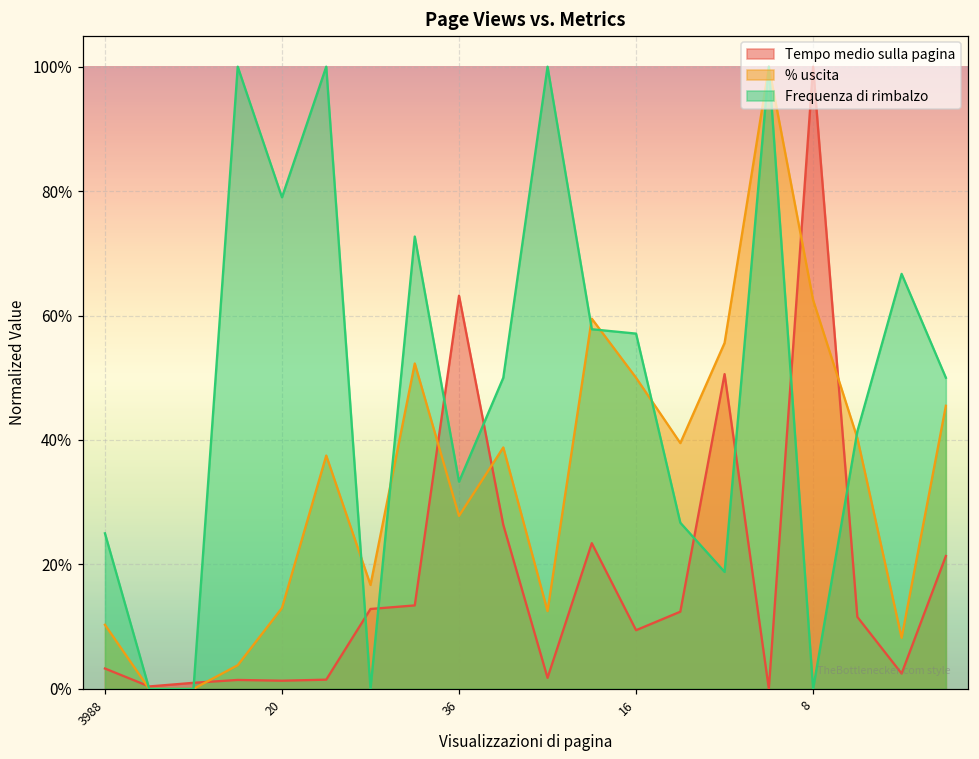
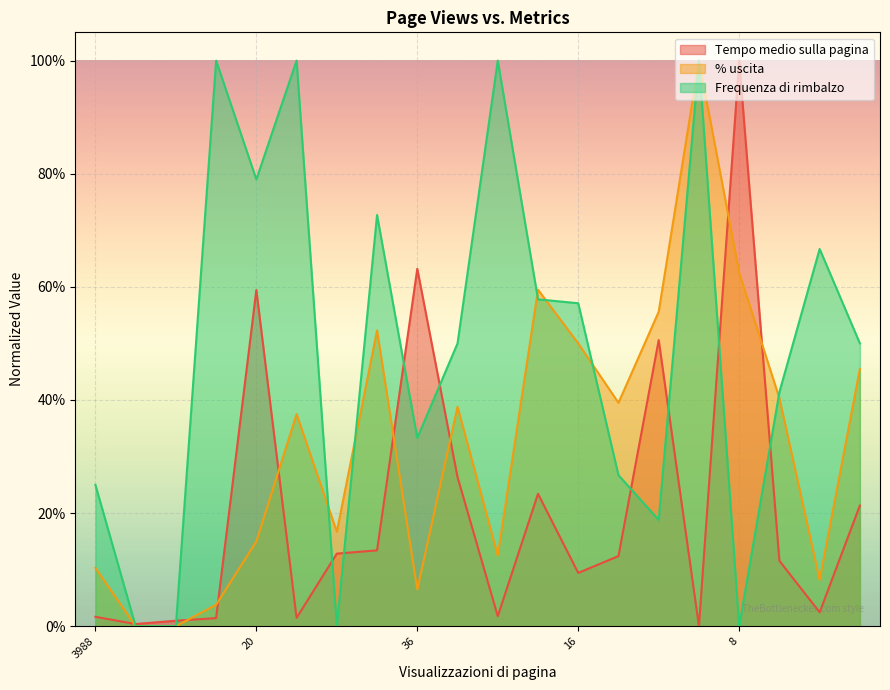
Tempo medio sulla pagina, 3988: 3% -> 2%
Tempo medio sulla pagina, 20: 1% -> 59%
% uscita, 20: 13% -> 15%
% uscita, 36: 28% -> 7%
